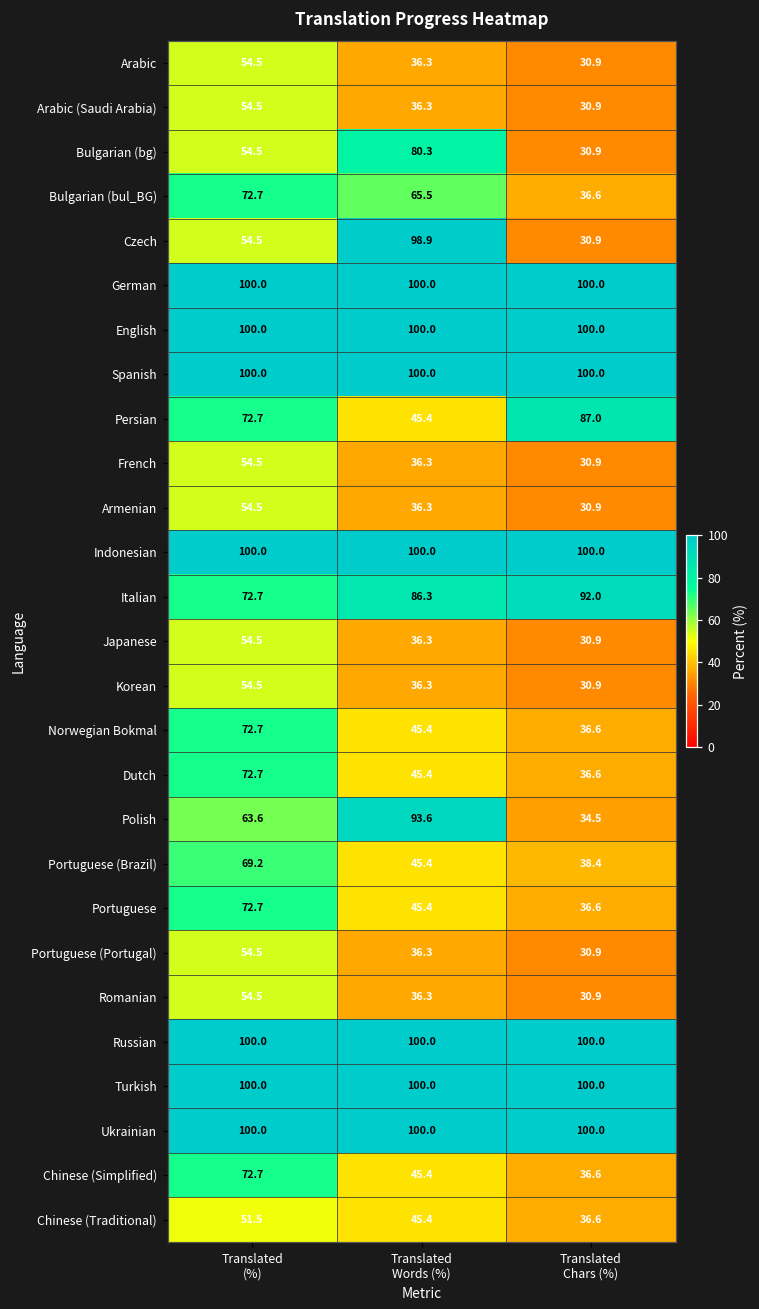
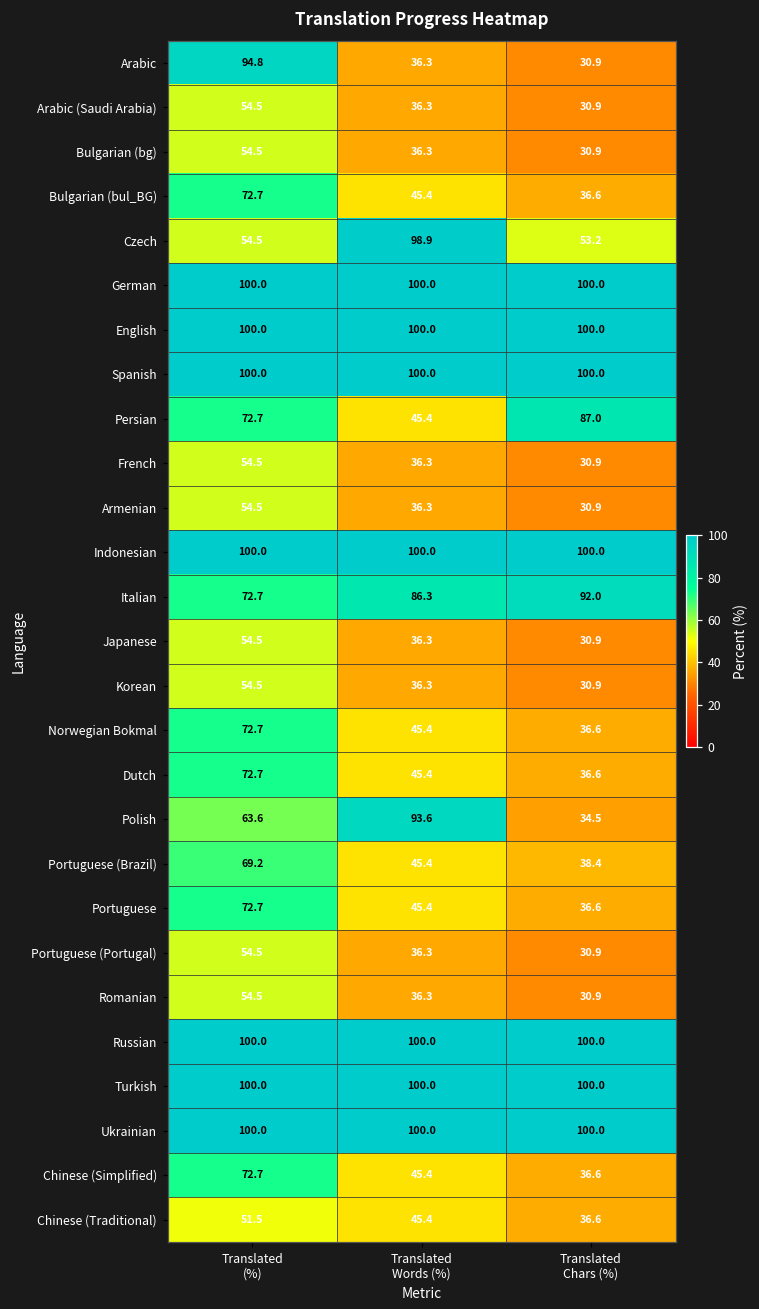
Arabic, Translated (%): 54.5 -> 94.8
Bulgarian (bg), Translated Words (%): 80.3 -> 36.3
Bulgarian (bul_BG), Translated Words (%): 65.5 -> 45.4
Czech, Translated Chars (%): 30.9 -> 53.2
